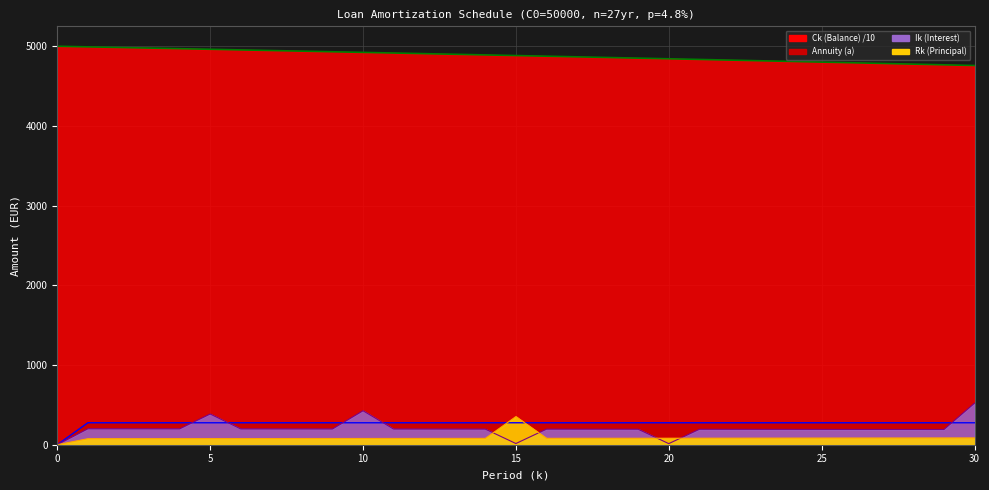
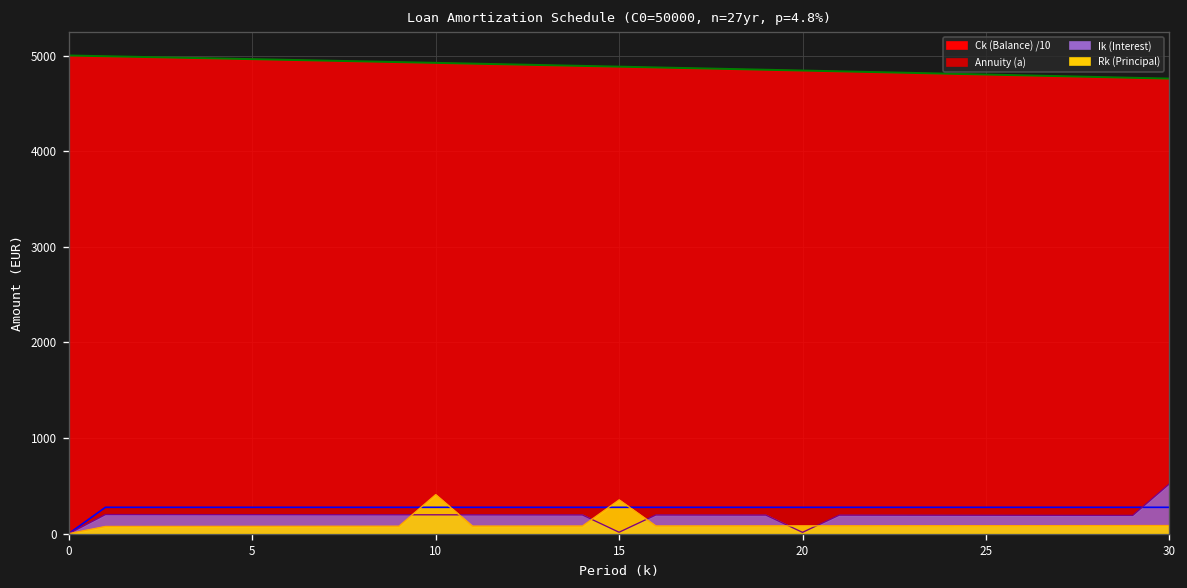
Ik (Interest), 5: 400 -> 200
Ik (Interest), 10: 400 -> 200
Rk (Principal), 10: 100 -> 400
